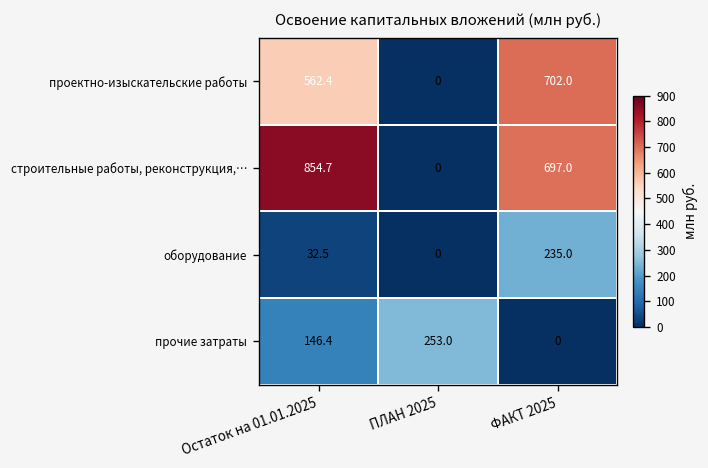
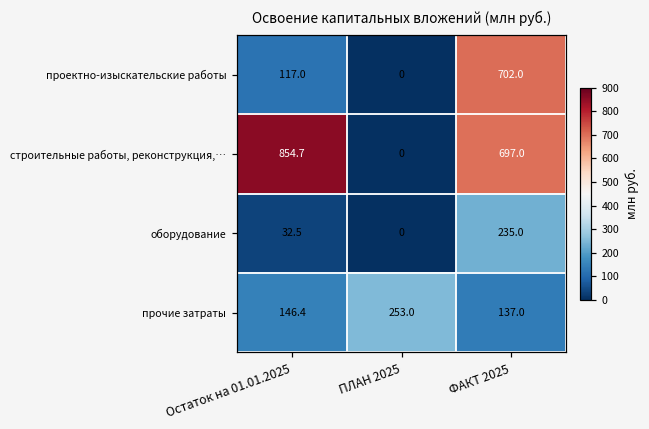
проектно-изыскательские работы, Остаток на 01.01.2025: 562.4 -> 117.0
прочие затраты, ФАКТ 2025: 0 -> 137.0
